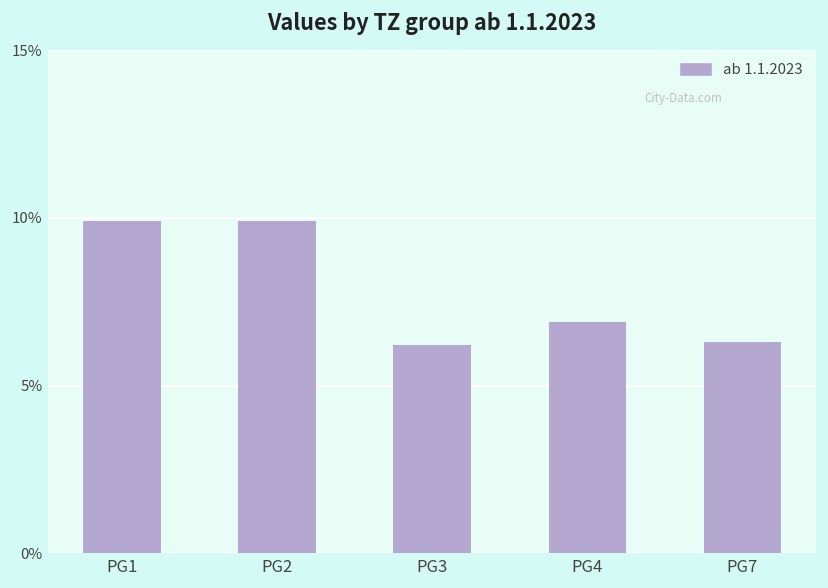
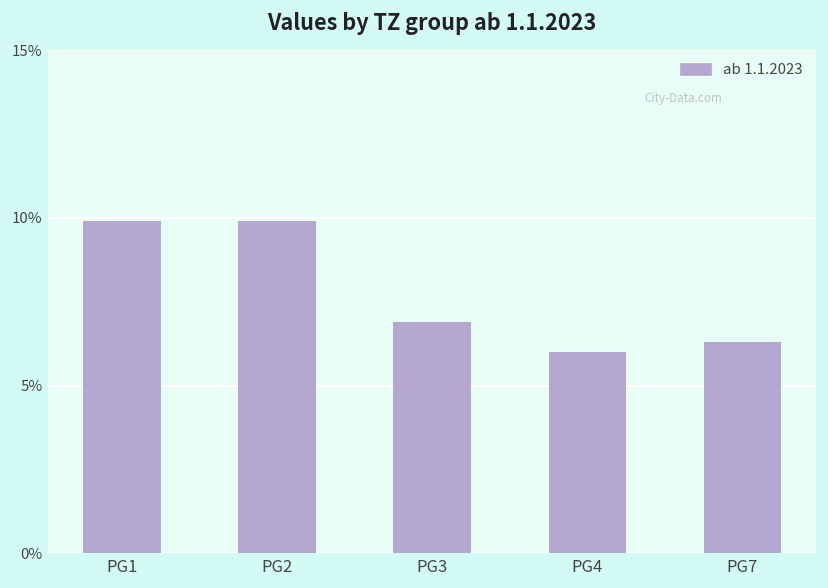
PG3: 6.2% -> 6.9%
PG4: 6.9% -> 6.0%
